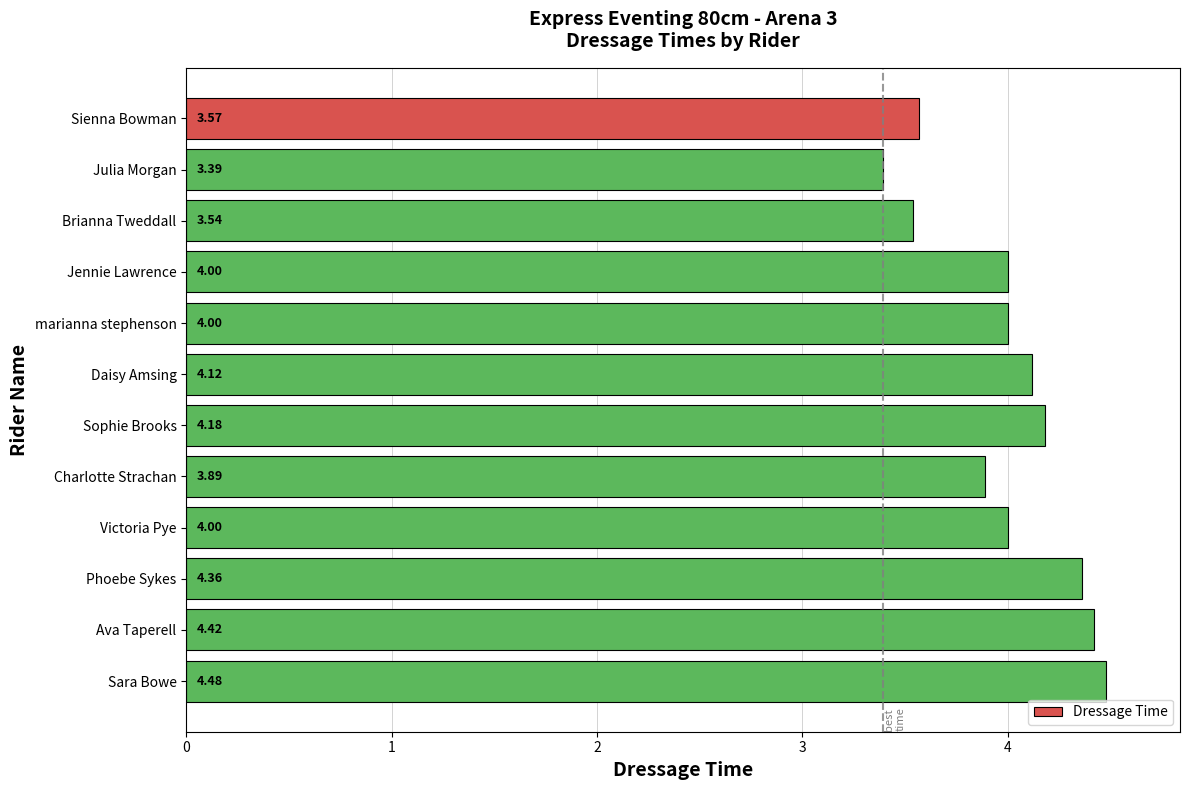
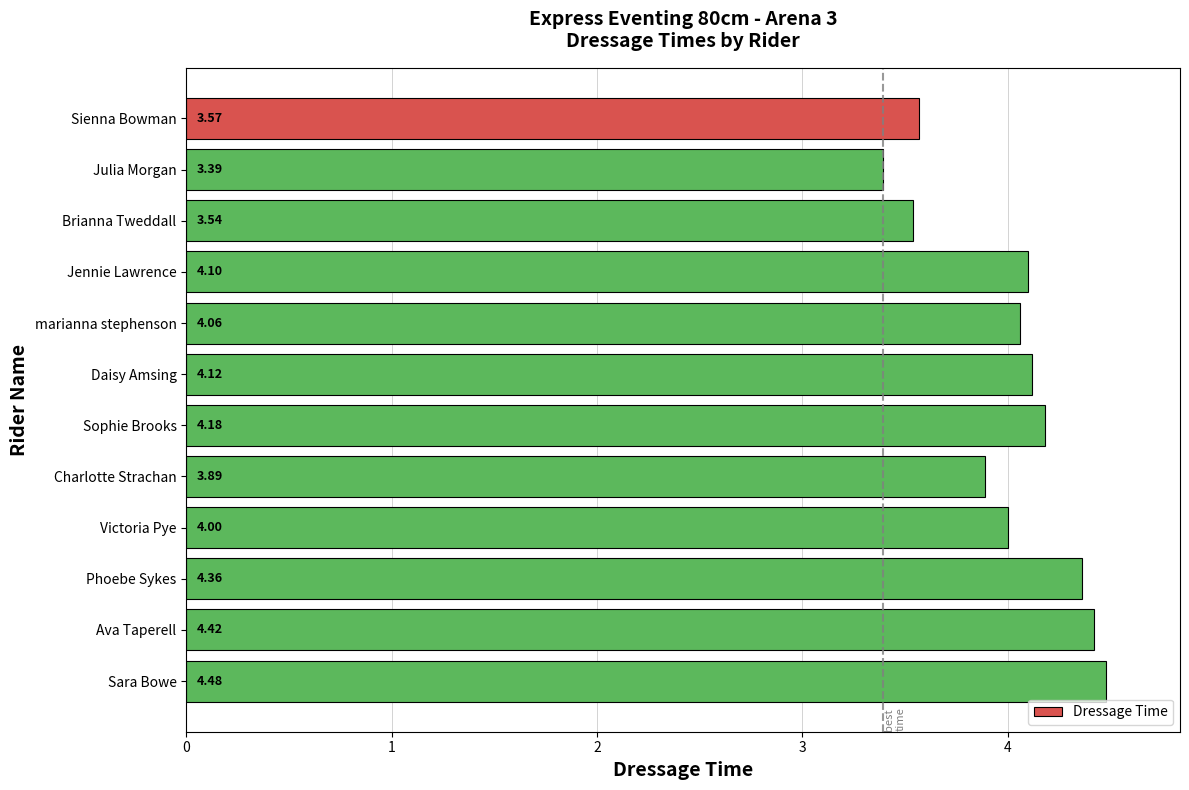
Jennie Lawrence: 4.00 -> 4.10
marianna stephenson: 4.00 -> 4.06
